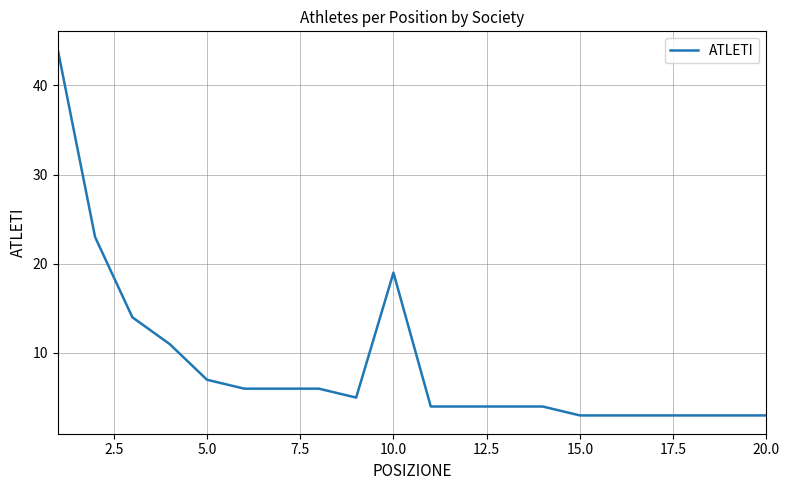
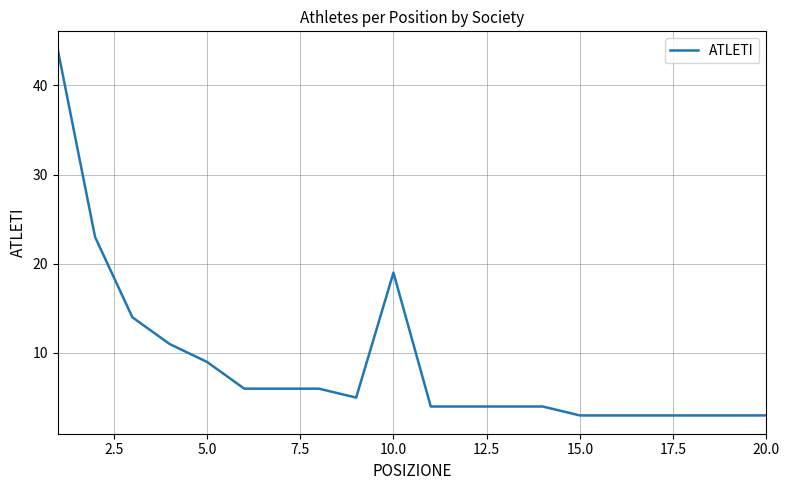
5.0: 7 -> 9
